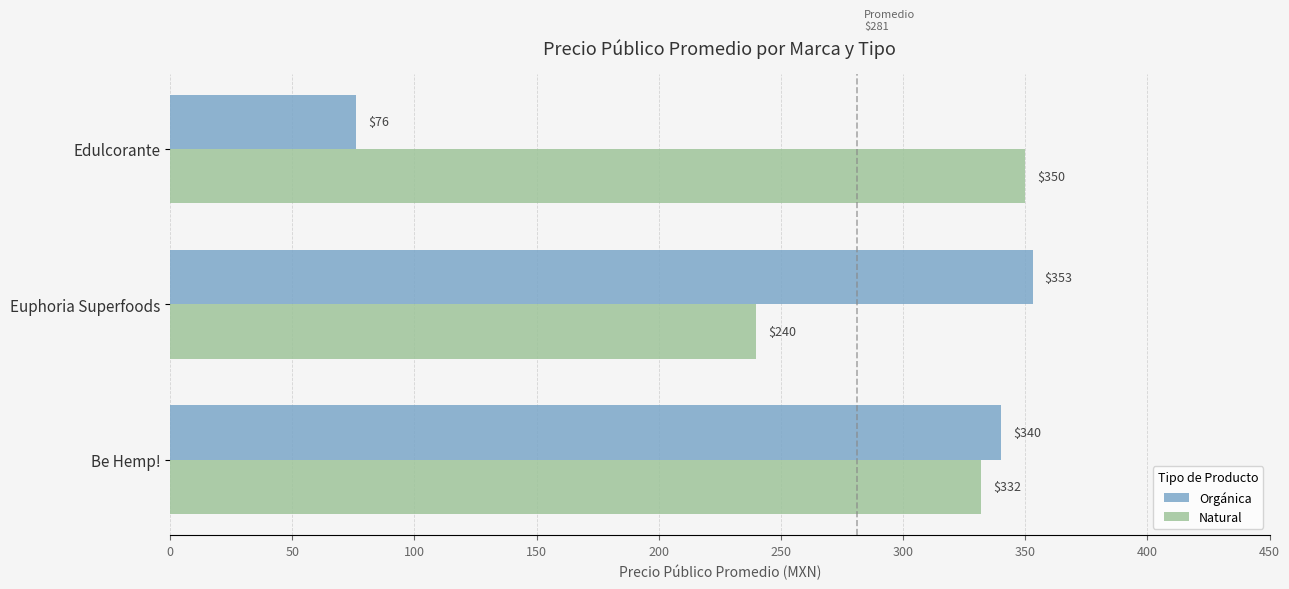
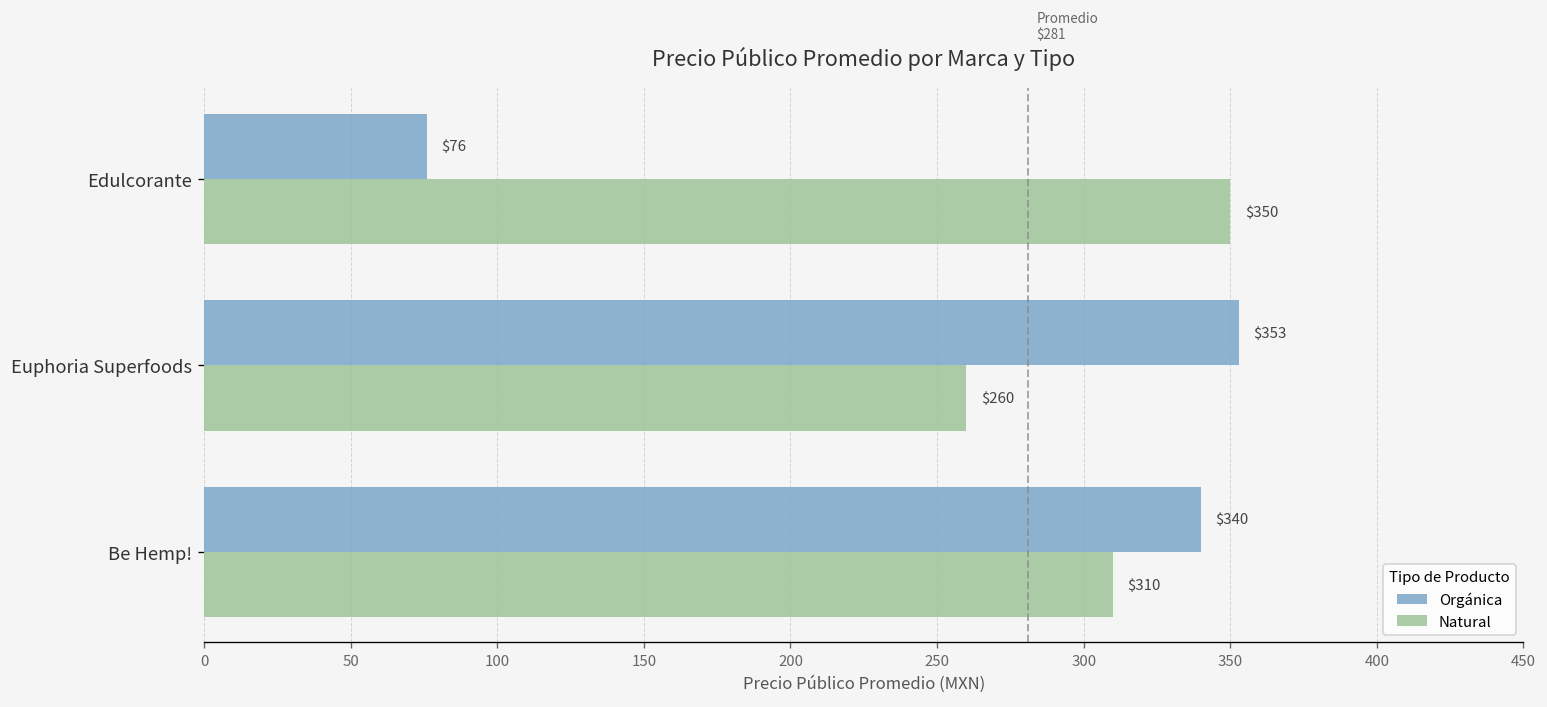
Natural, Euphoria Superfoods: $240 -> $260
Natural, Be Hemp!: $332 -> $310
